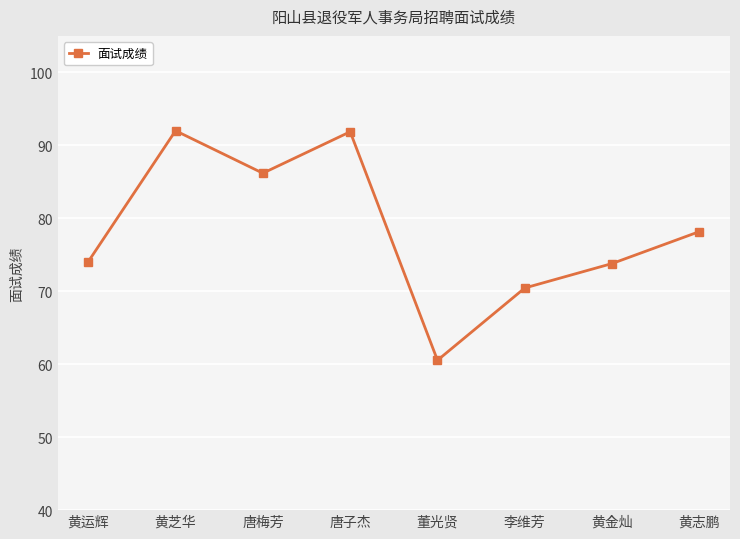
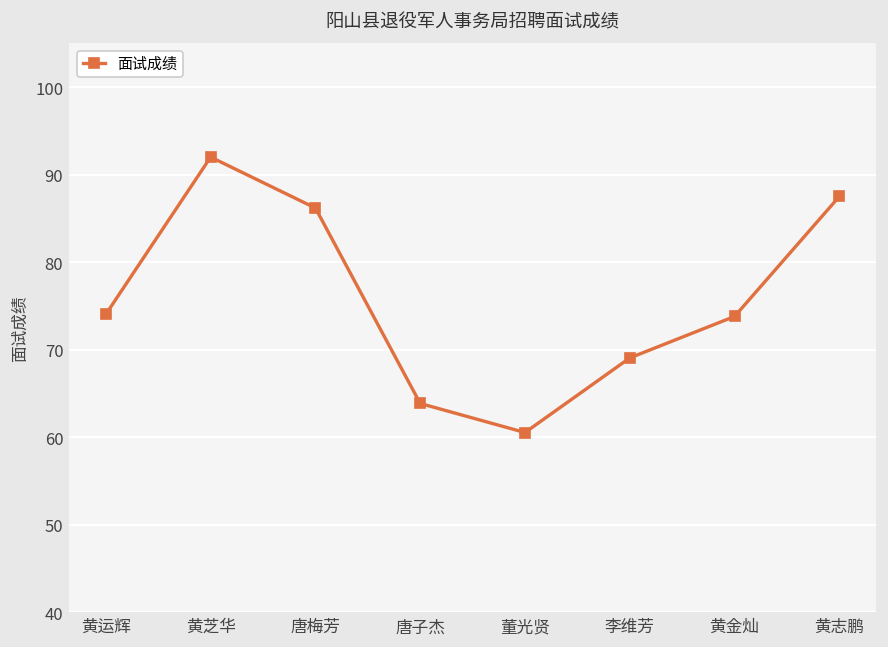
唐子杰: 92 -> 64
李维芳: 70 -> 69
黄志鹏: 78 -> 88
